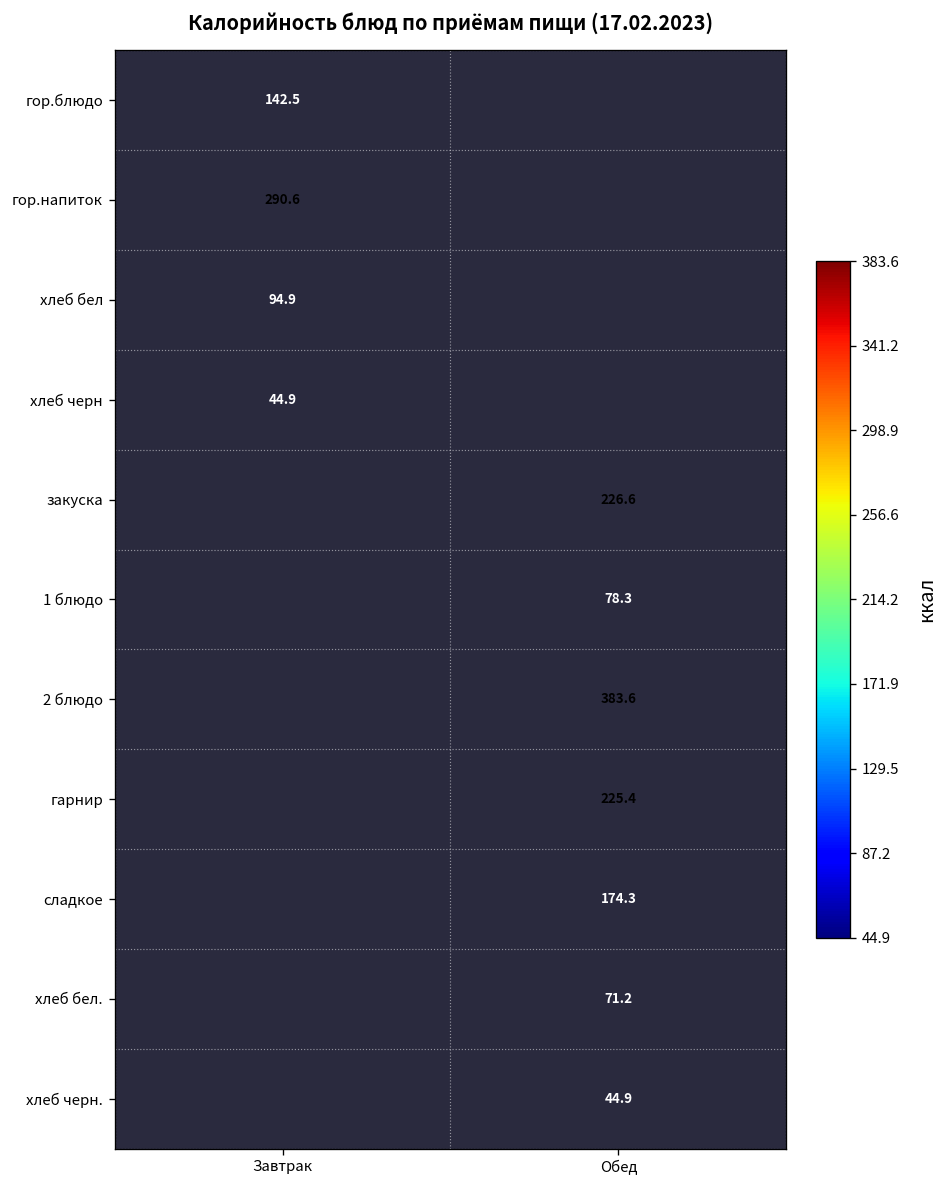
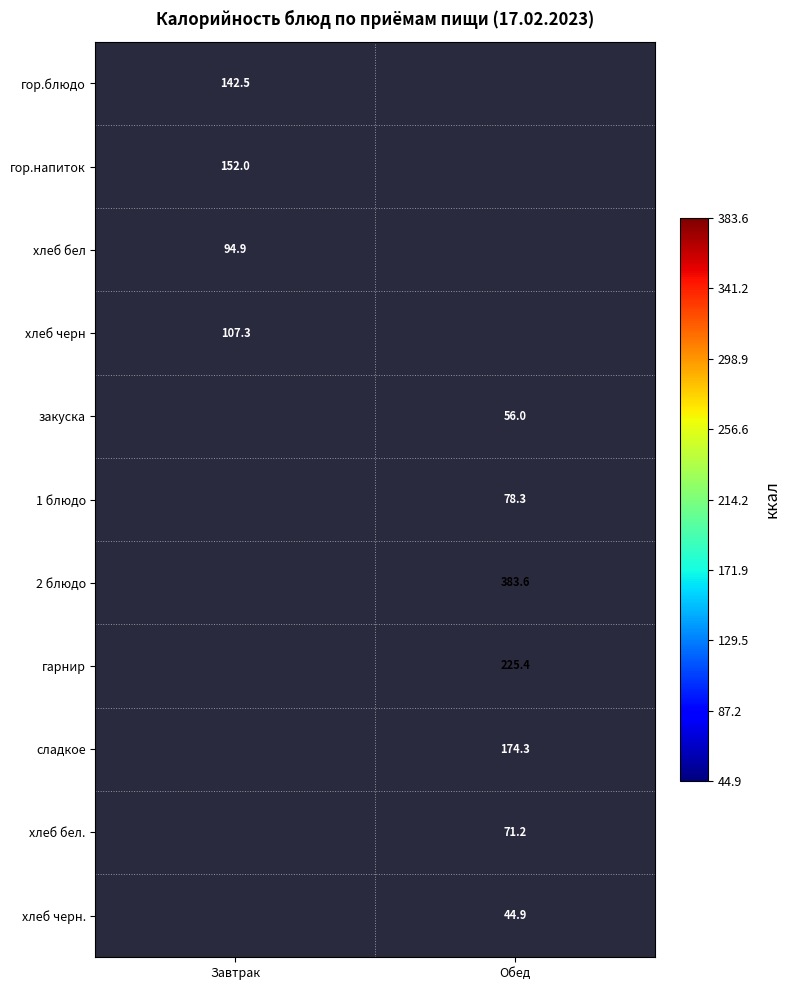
гор.напиток, Завтрак: 290.6 -> 152.0
хлеб черн, Завтрак: 44.9 -> 107.3
закуска, Обед: 226.6 -> 56.0
